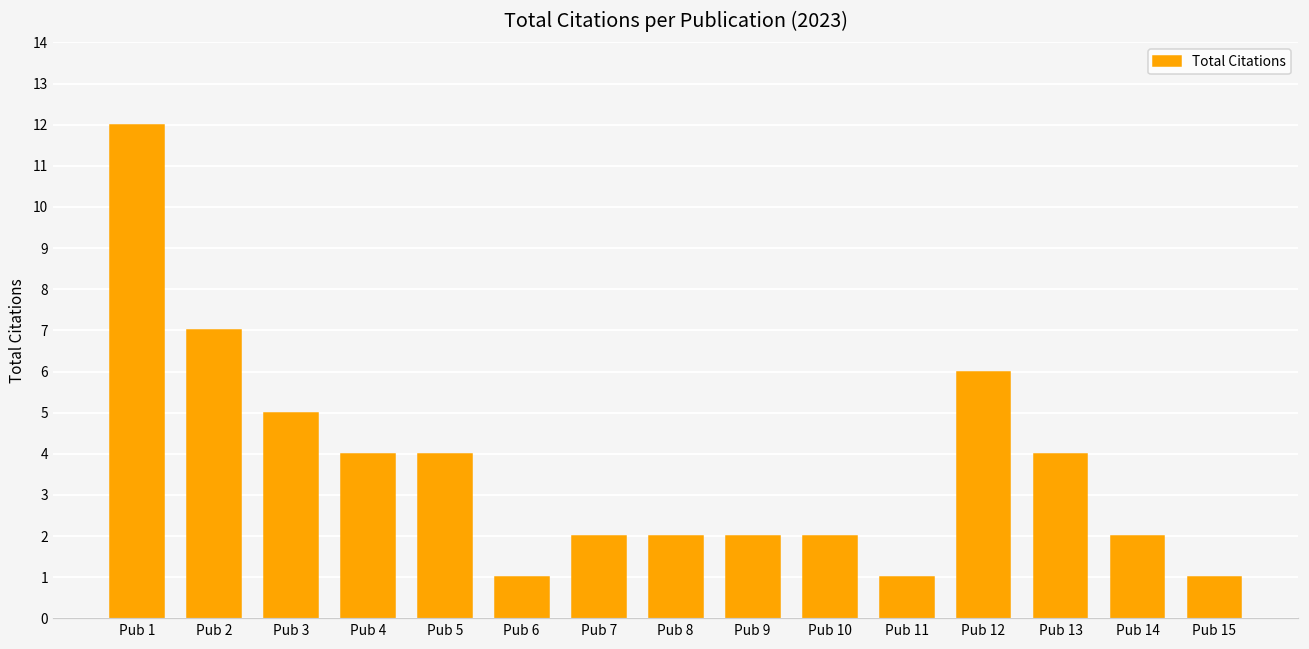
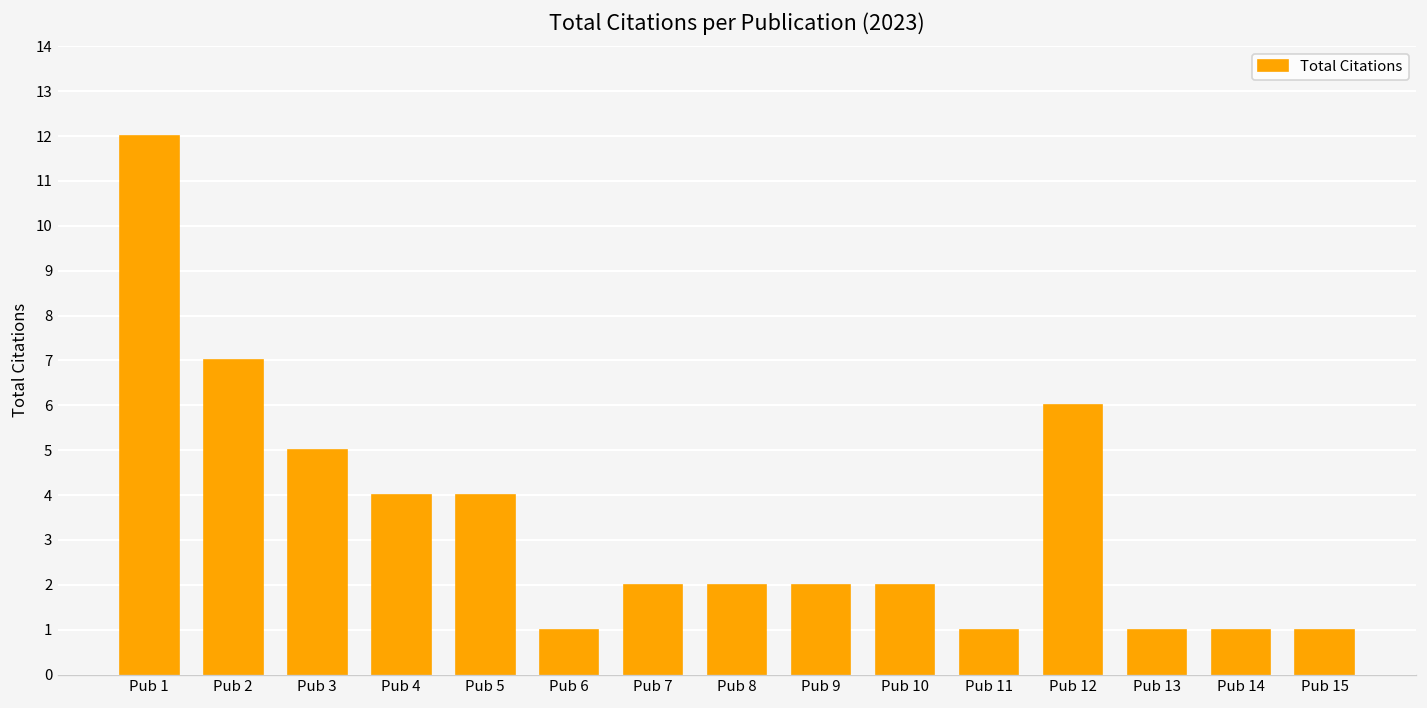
Pub 13: 4 -> 1
Pub 14: 2 -> 1
